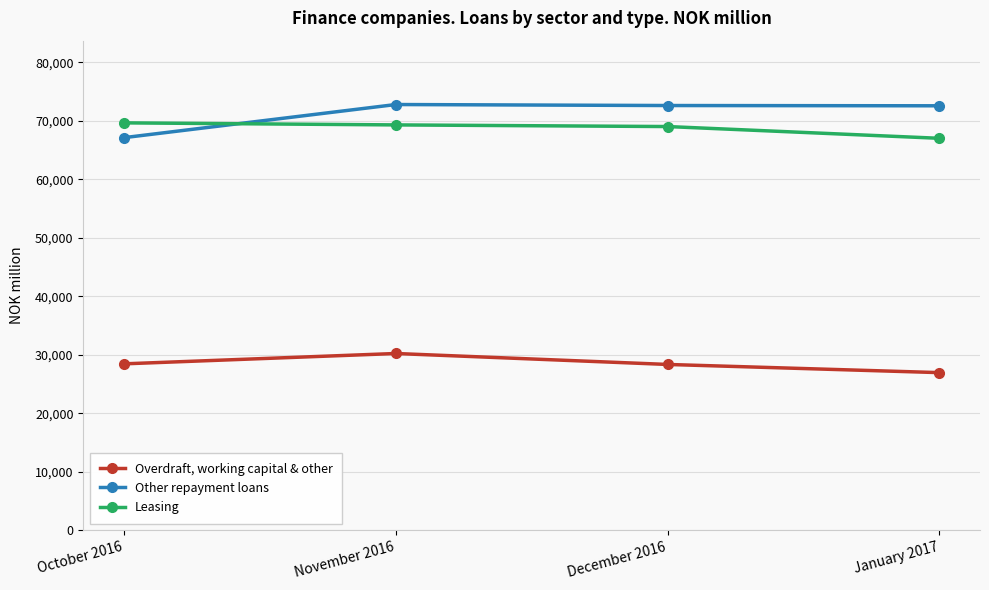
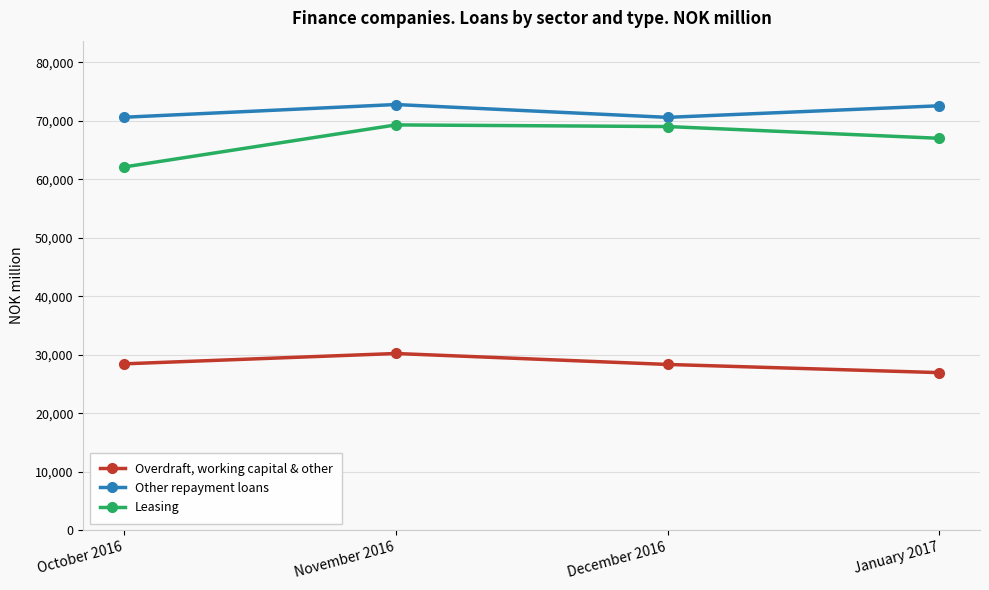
Other repayment loans, October 2016: 67,000 -> 71,000
Leasing, October 2016: 70,000 -> 62,000
Other repayment loans, December 2016: 73,000 -> 71,000
